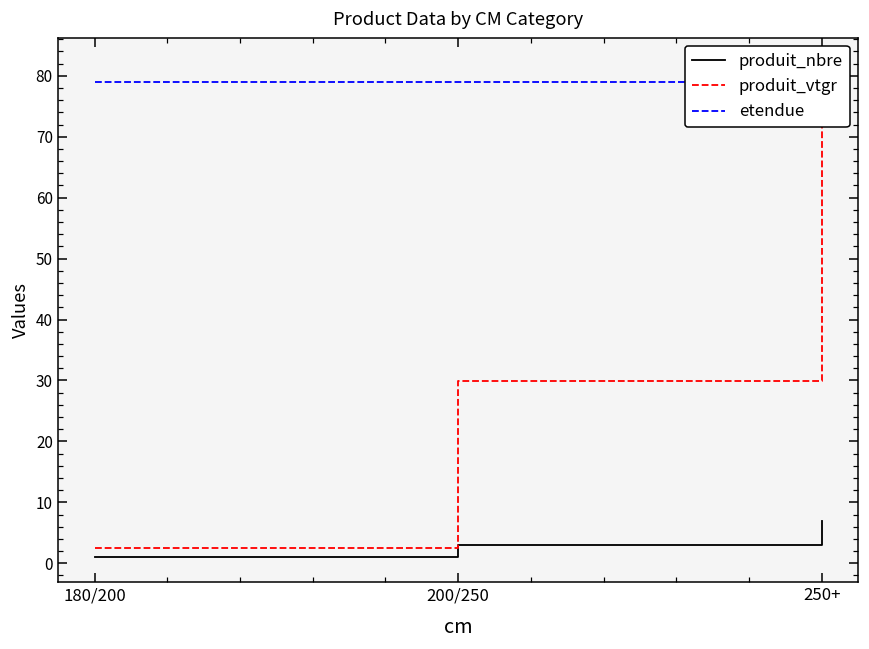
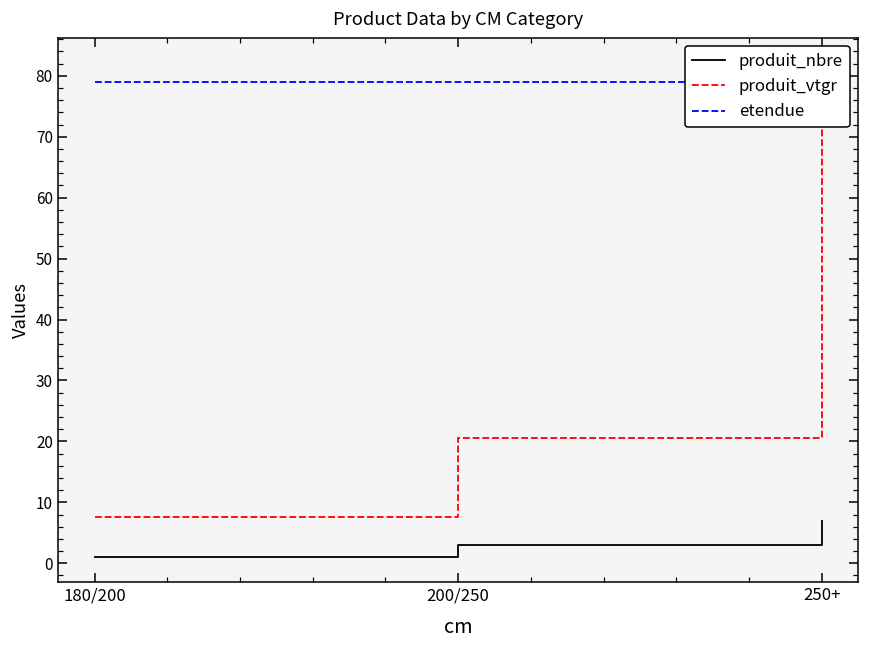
produit_vtgr, 180/200: 2 -> 8
produit_vtgr, 200/250: 30 -> 21
